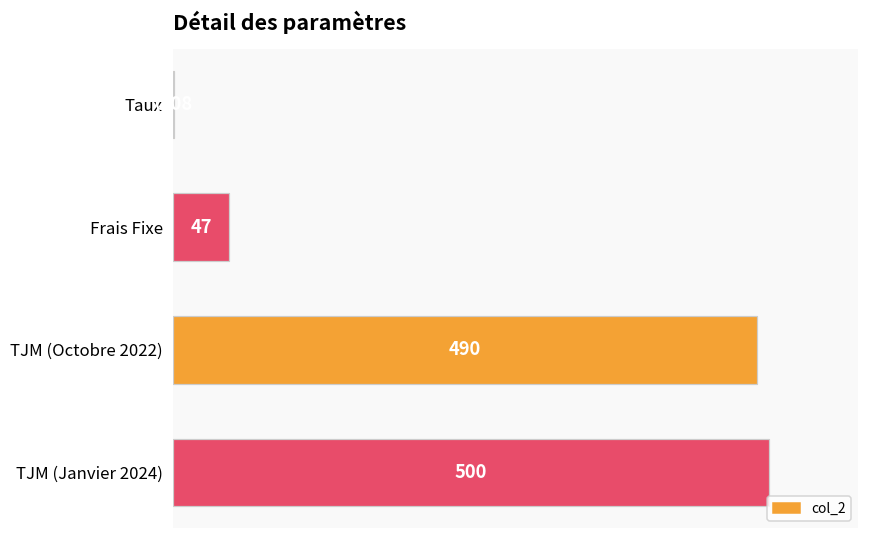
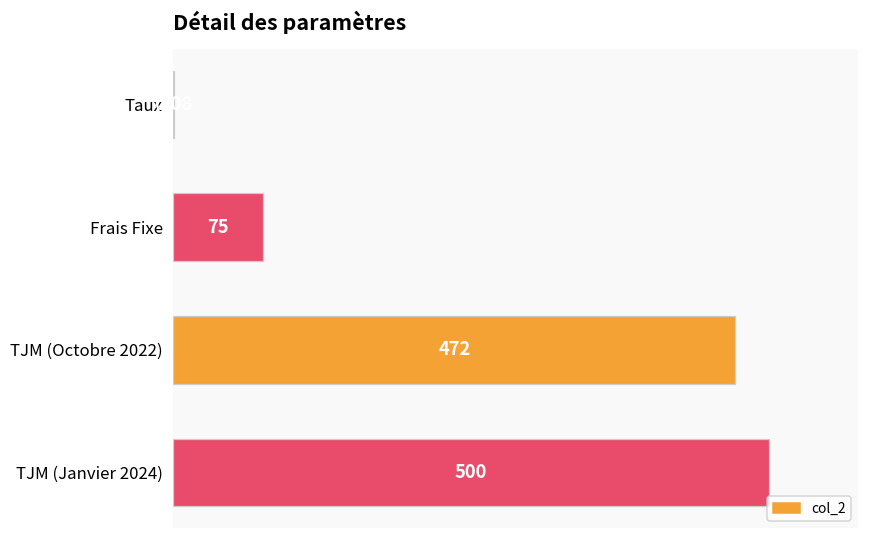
Frais Fixe: 47 -> 75
TJM (Octobre 2022): 490 -> 472
